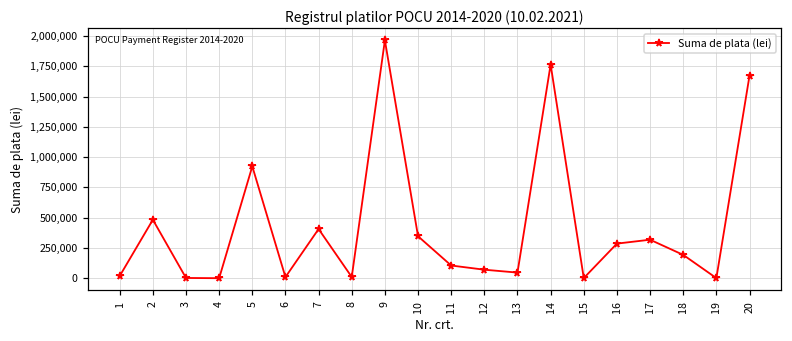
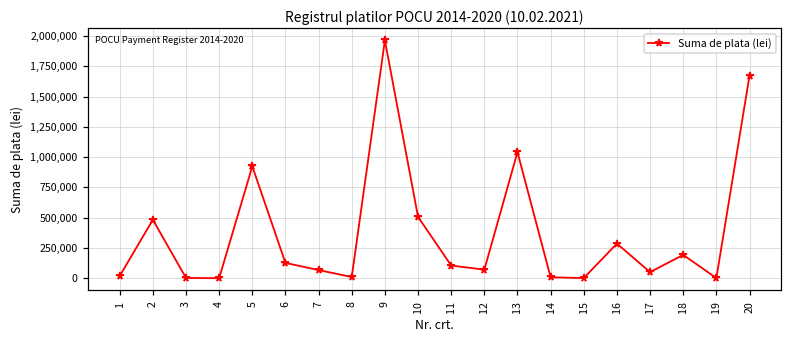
6: 10,000 -> 130,000
7: 410,000 -> 70,000
10: 350,000 -> 510,000
13: 50,000 -> 1,040,000
14: 1,760,000 -> 10,000
17: 320,000 -> 50,000
